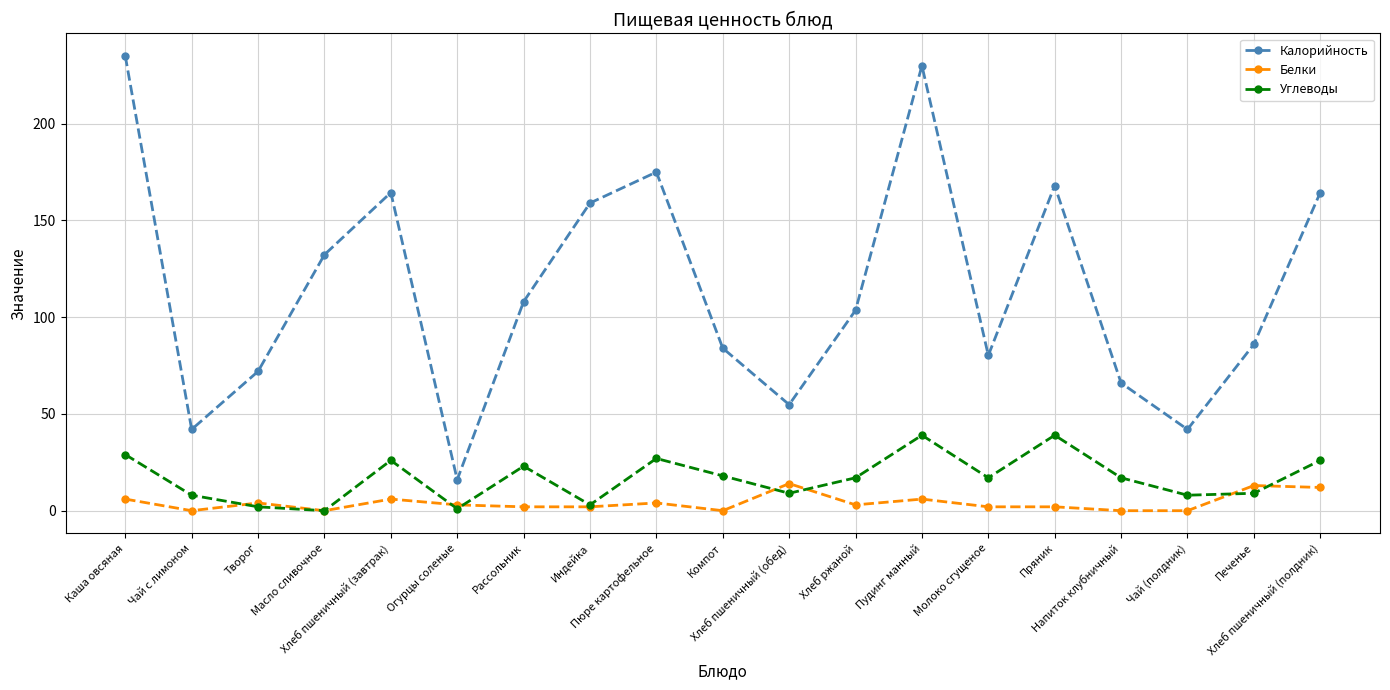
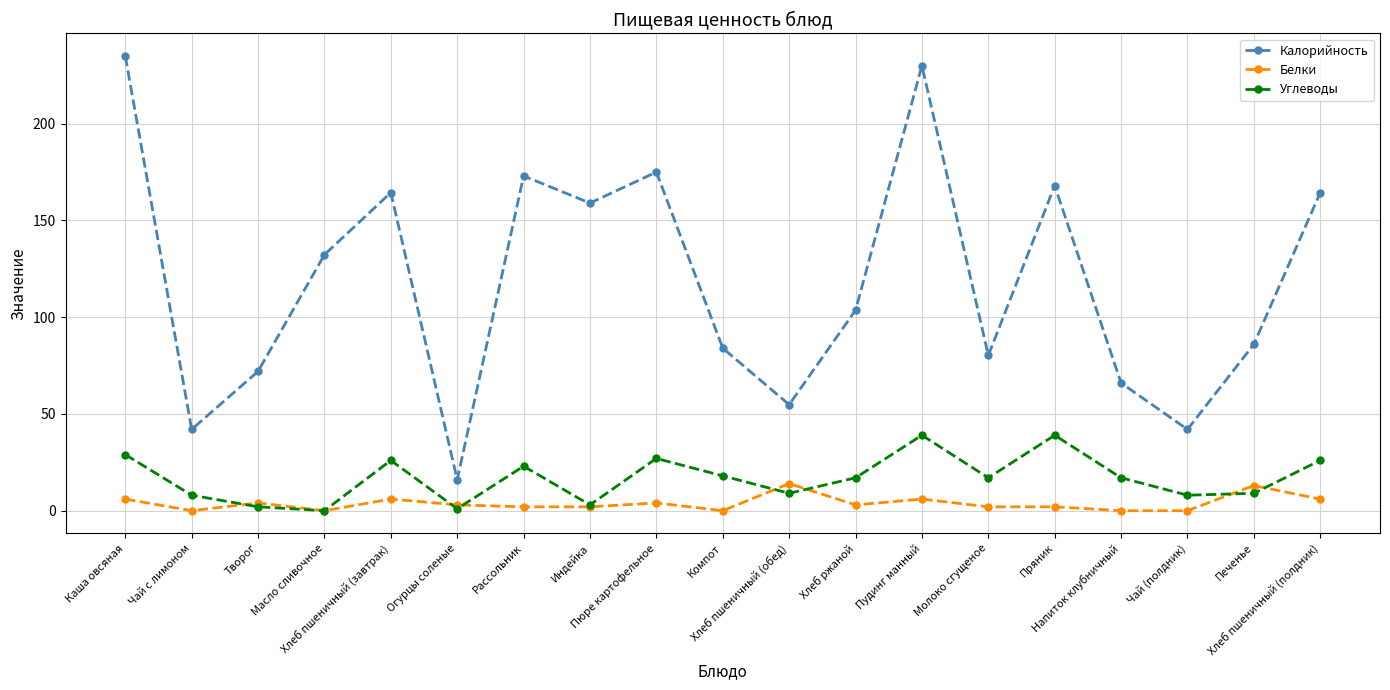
Калорийность, Рассольник: 108 -> 173
Белки, Хлеб пшеничный (полдник): 12 -> 6
